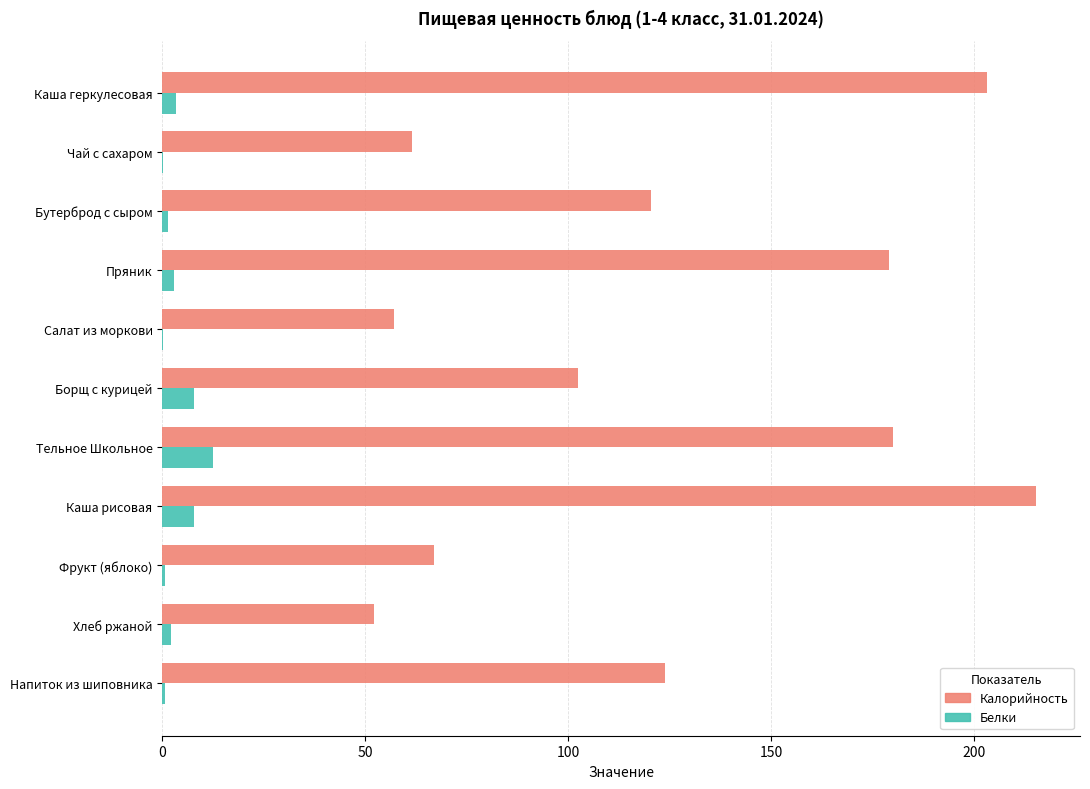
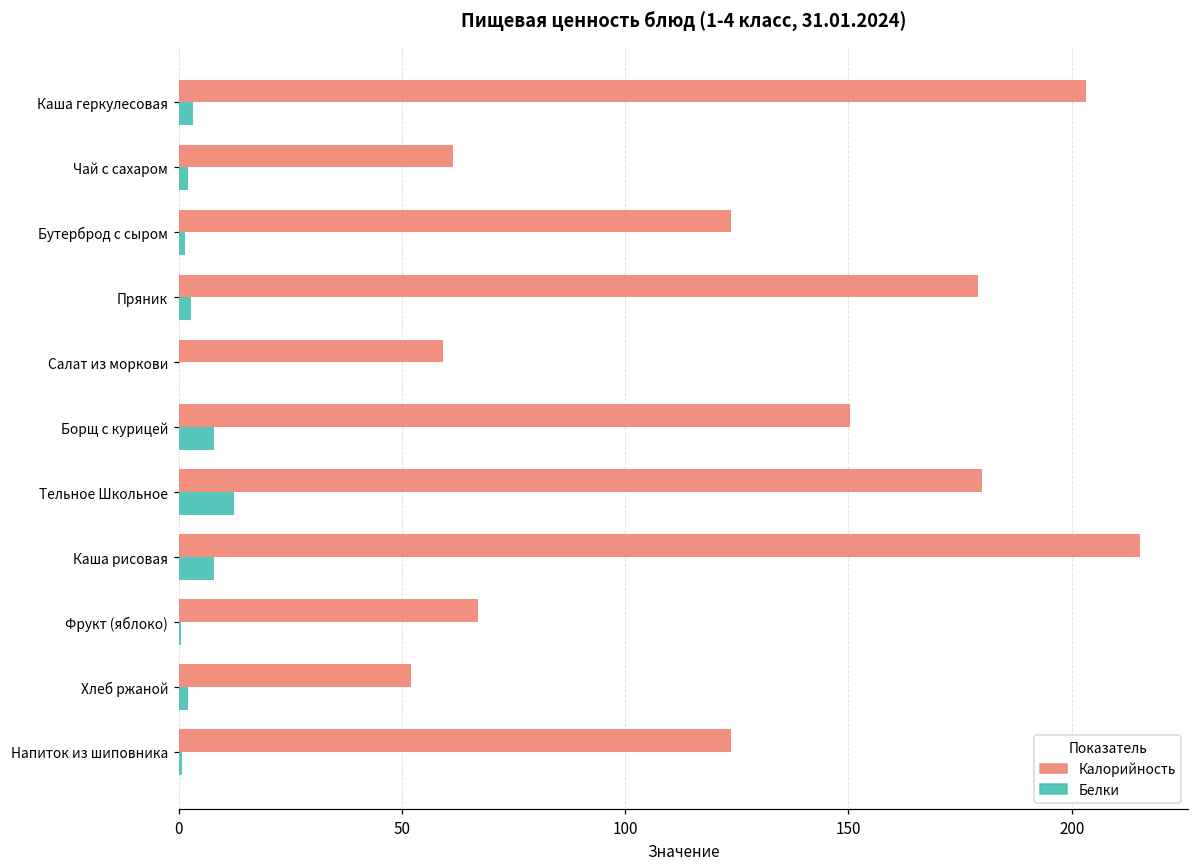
Белки, Чай с сахаром: 0 -> 2
Калорийность, Бутерброд с сыром: 120 -> 124
Калорийность, Салат из моркови: 57 -> 59
Калорийность, Борщ с курицей: 103 -> 150
